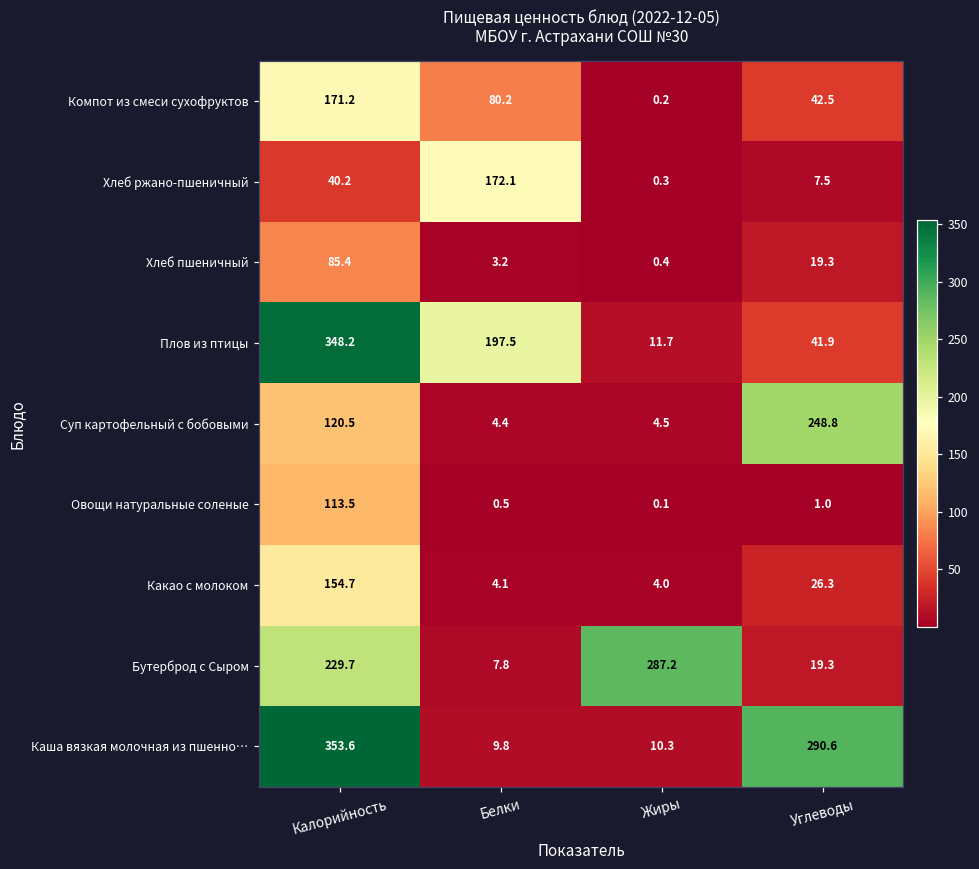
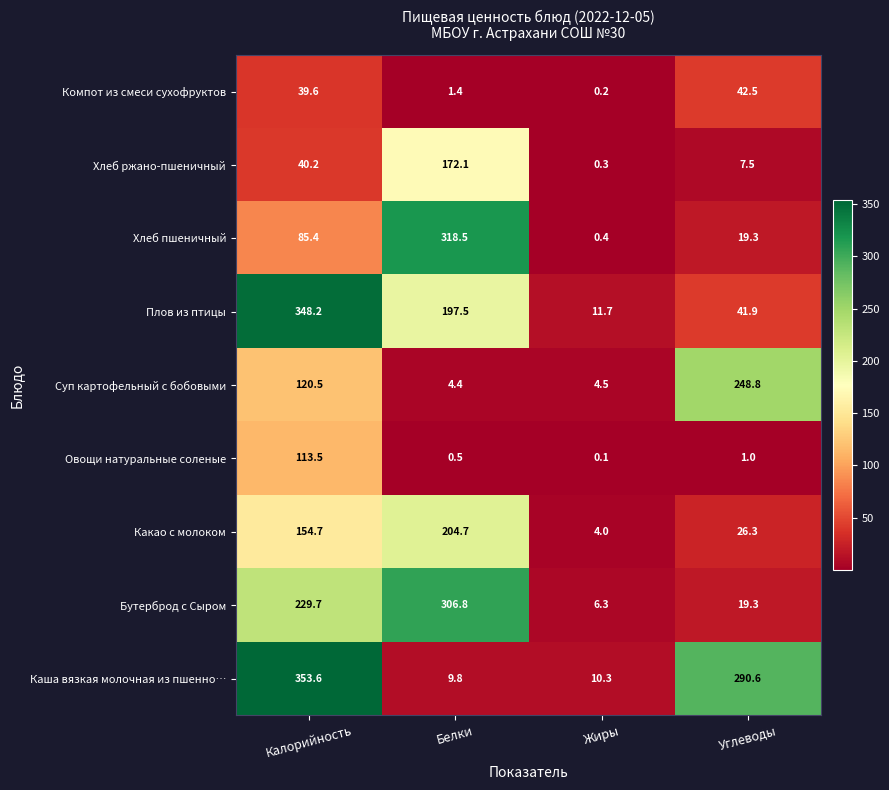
Компот из смеси сухофруктов, Калорийность: 171.2 -> 39.6
Компот из смеси сухофруктов, Белки: 80.2 -> 1.4
Хлеб пшеничный, Белки: 3.2 -> 318.5
Какао с молоком, Белки: 4.1 -> 204.7
Бутерброд с Сыром, Белки: 7.8 -> 306.8
Бутерброд с Сыром, Жиры: 287.2 -> 6.3
